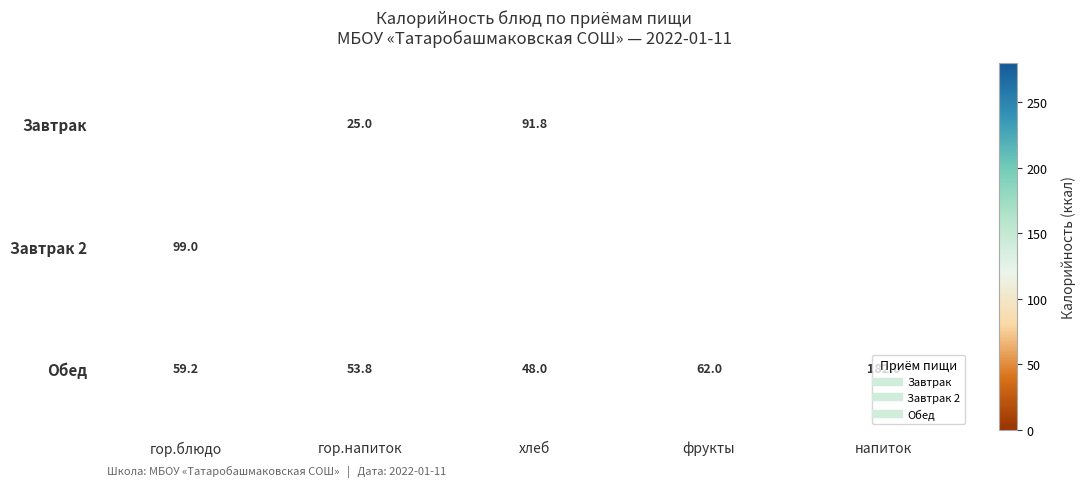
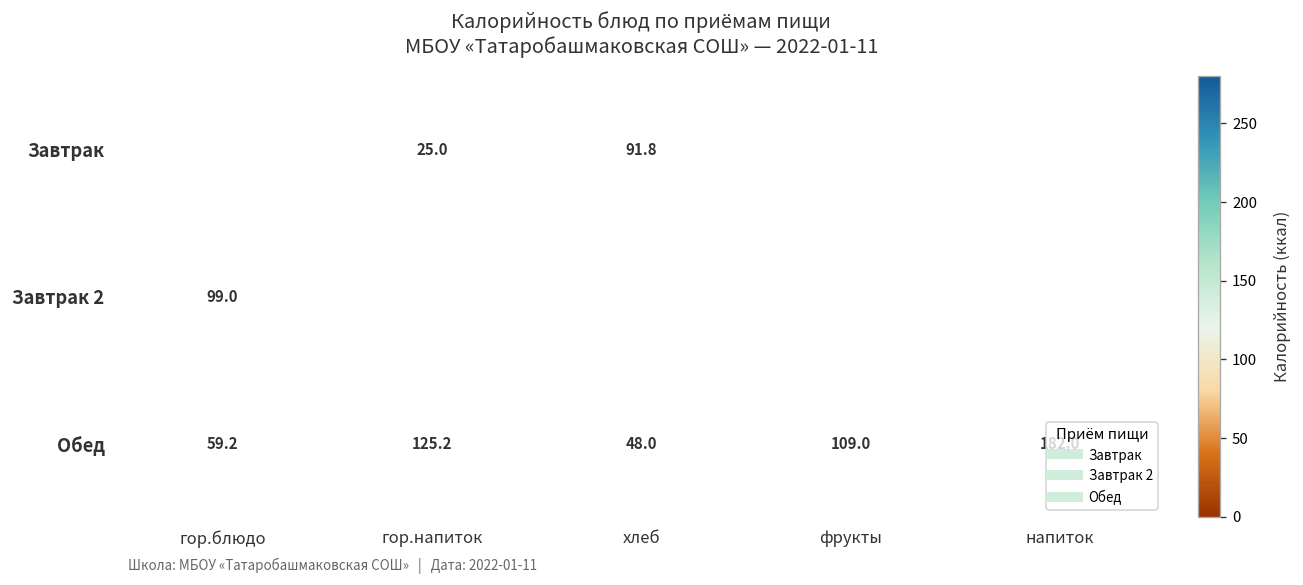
Обед, гор.напиток: 53.8 -> 125.2
Обед, фрукты: 62.0 -> 109.0
